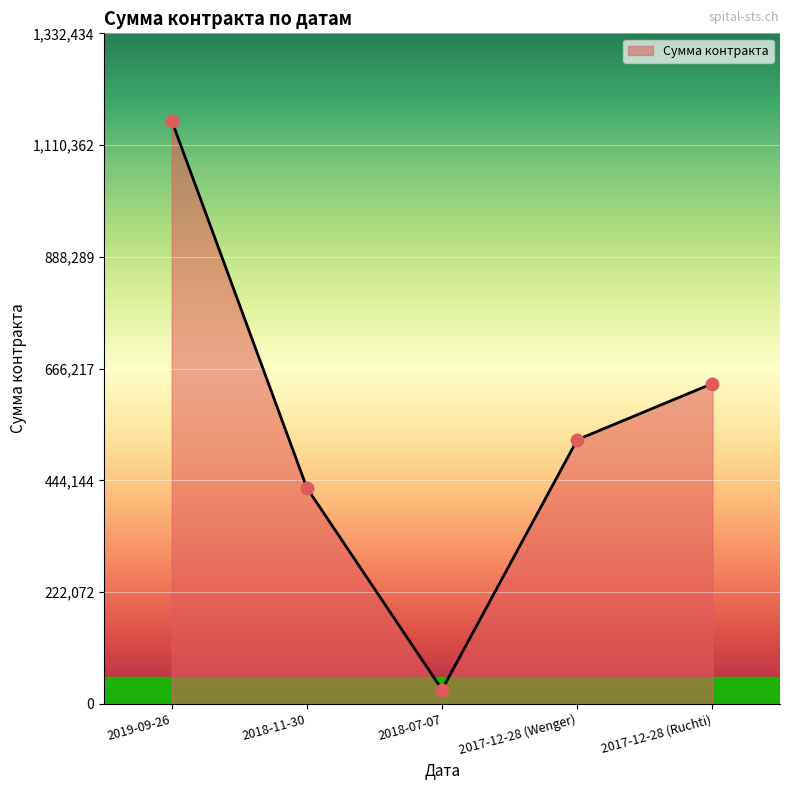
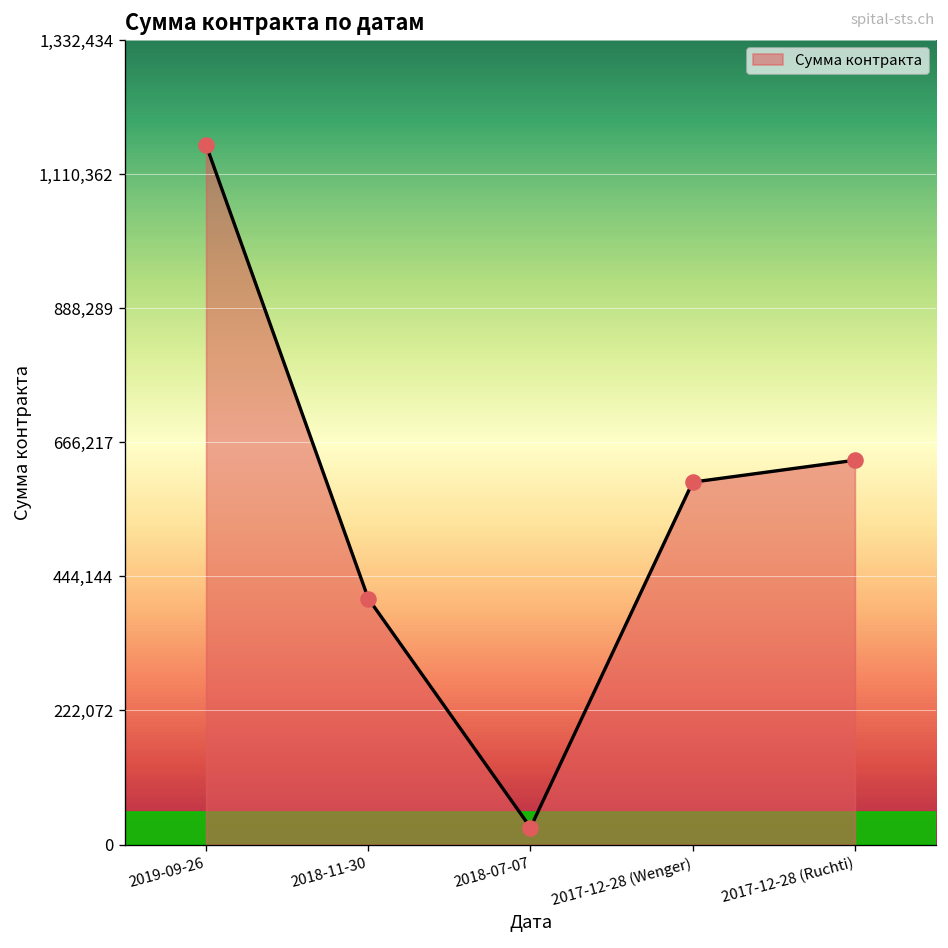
2018-11-30: 430,000 -> 410,000
2017-12-28 (Wenger): 520,000 -> 600,000
